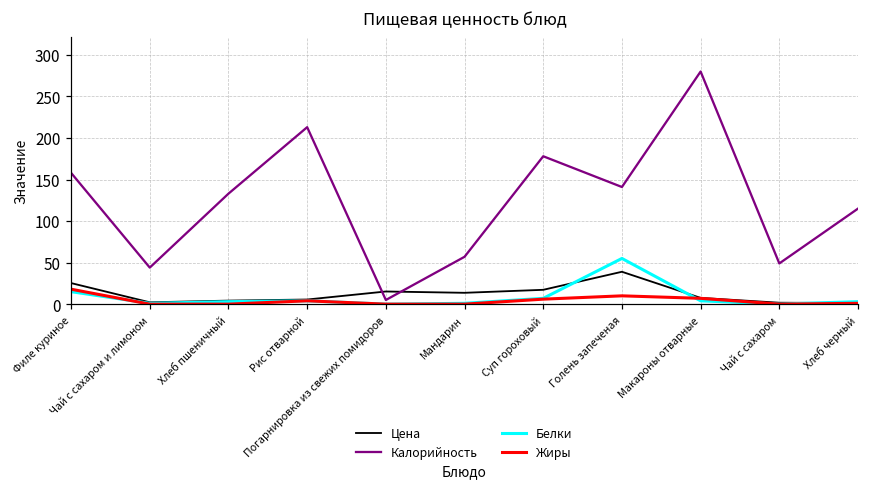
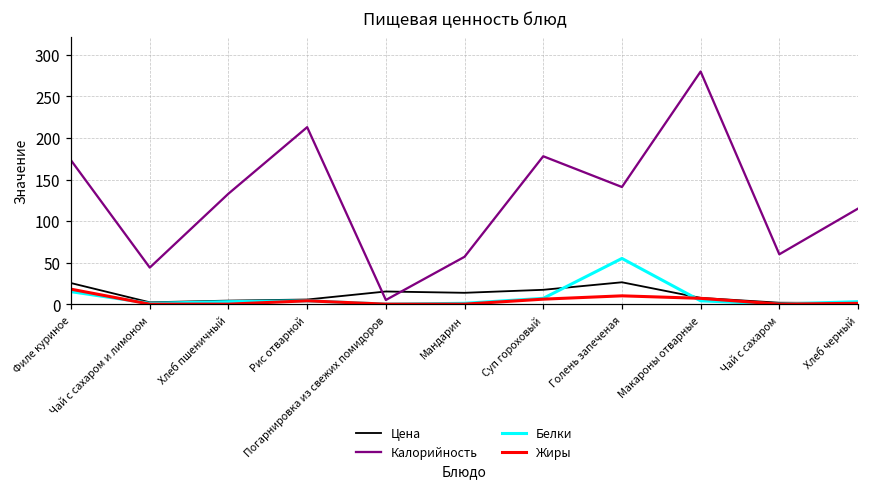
Калорийность, Филе куриное: 160 -> 170
Цена, Голень запеченая: 40 -> 30
Калорийность, Чай с сахаром: 50 -> 60
